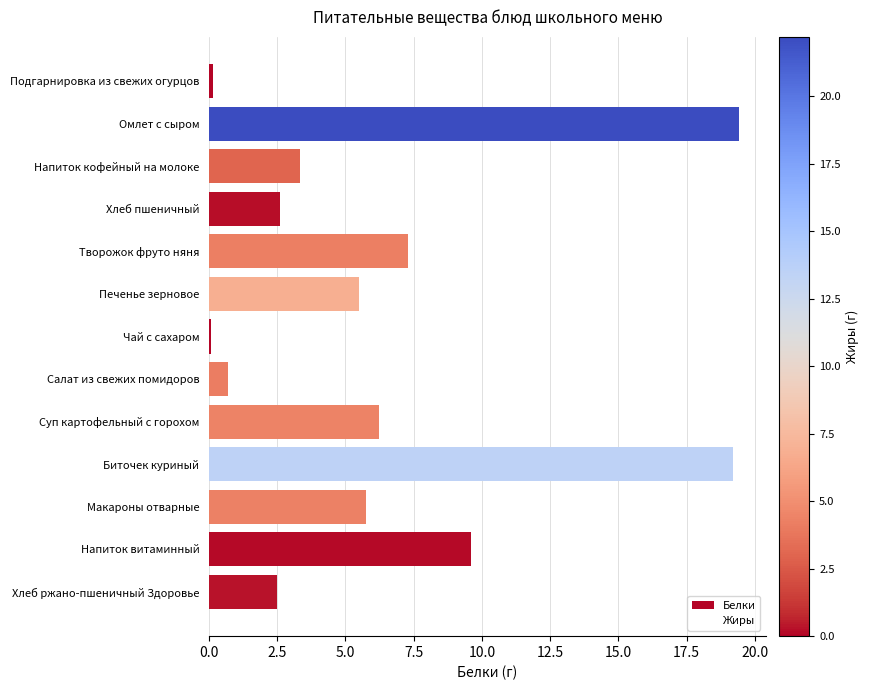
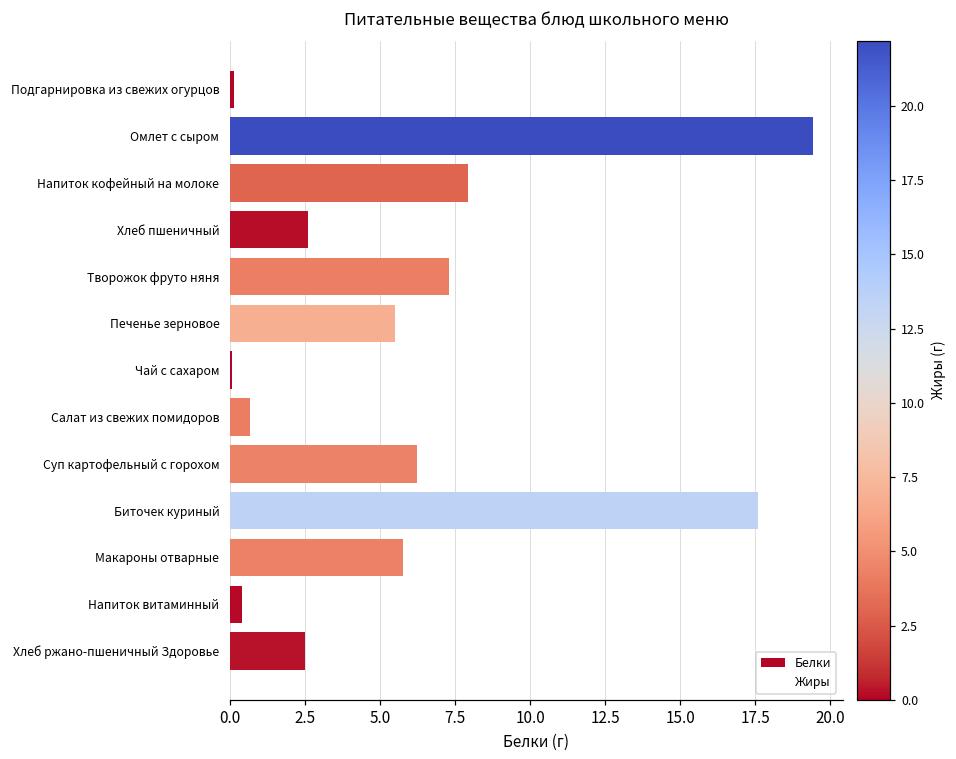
Белки, Напиток кофейный на молоке: 3.3 -> 7.9
Белки, Биточек куриный: 19.2 -> 17.6
Белки, Напиток витаминный: 9.6 -> 0.4
